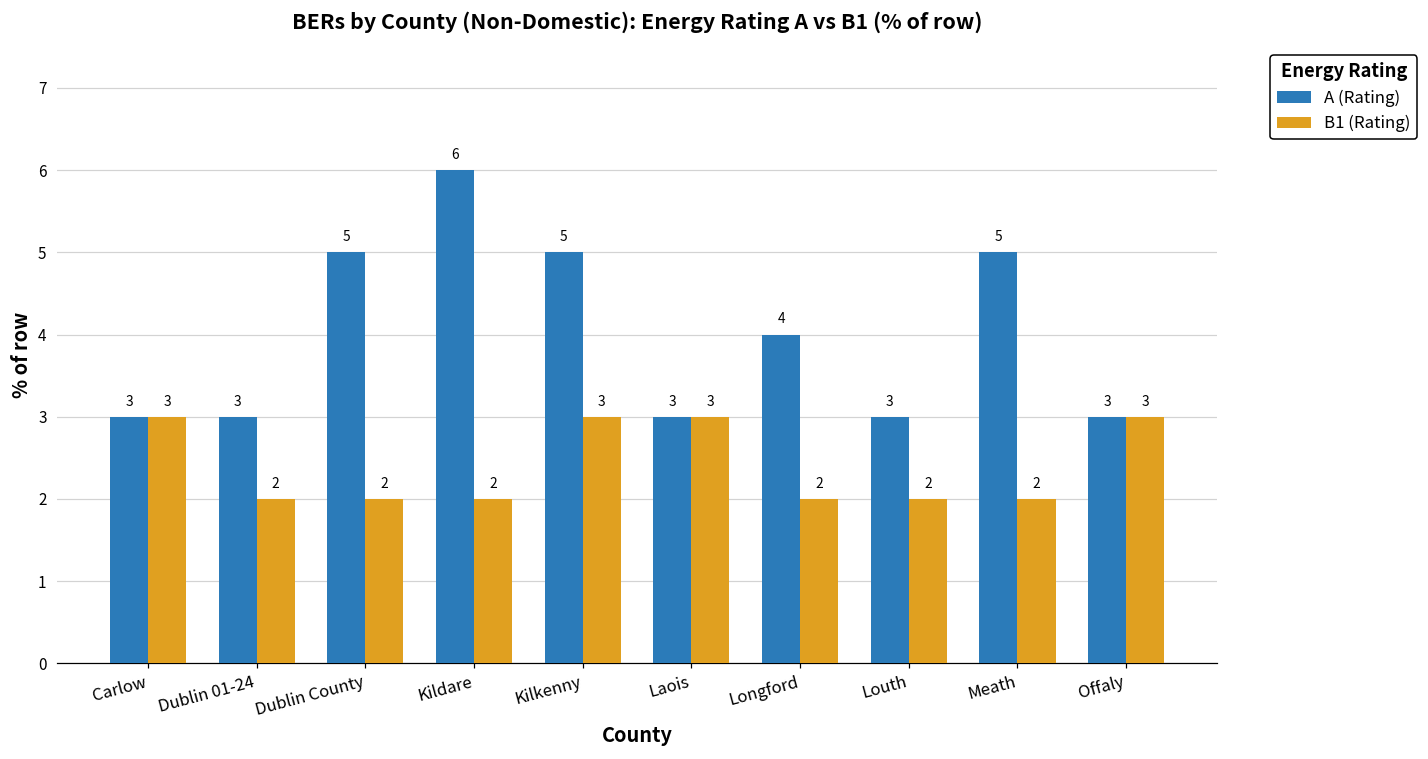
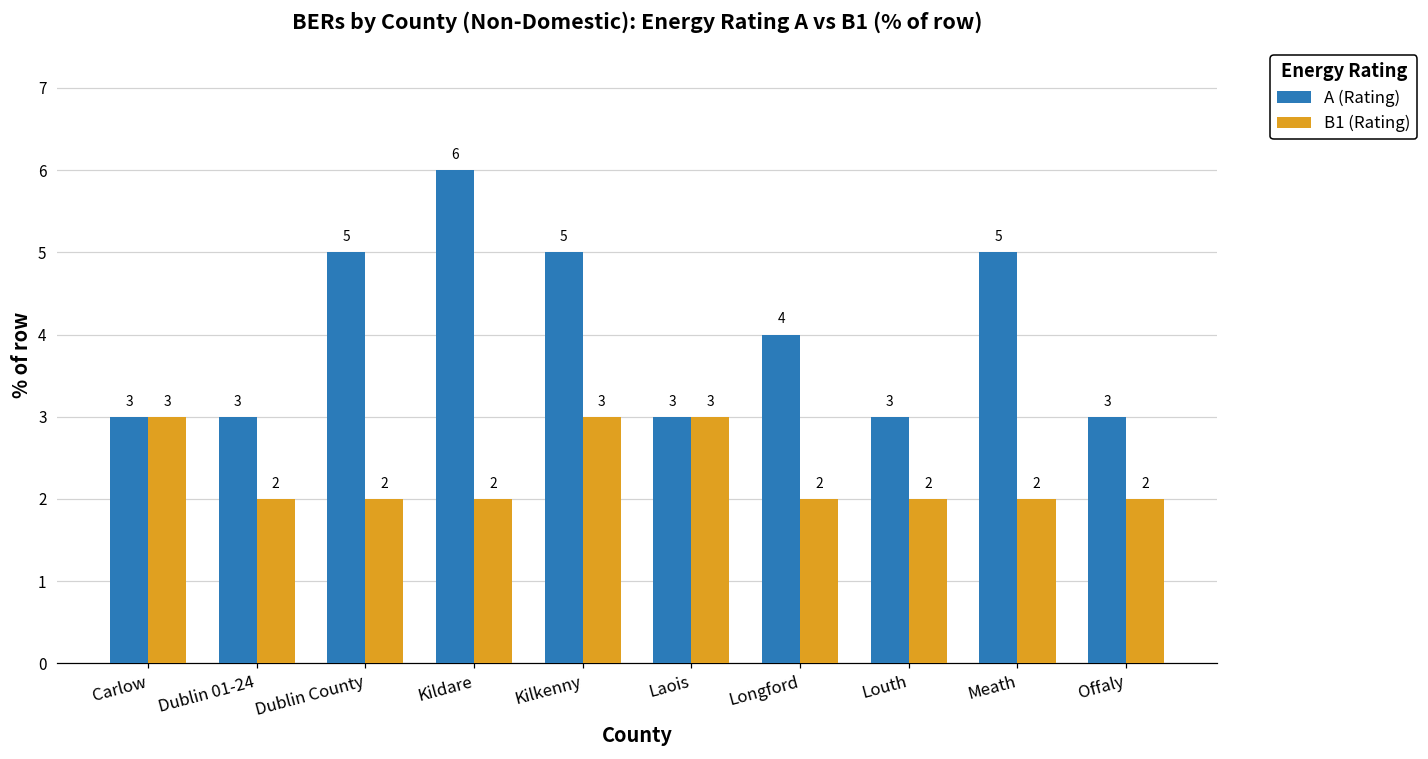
B1 (Rating), Offaly: 3 -> 2
